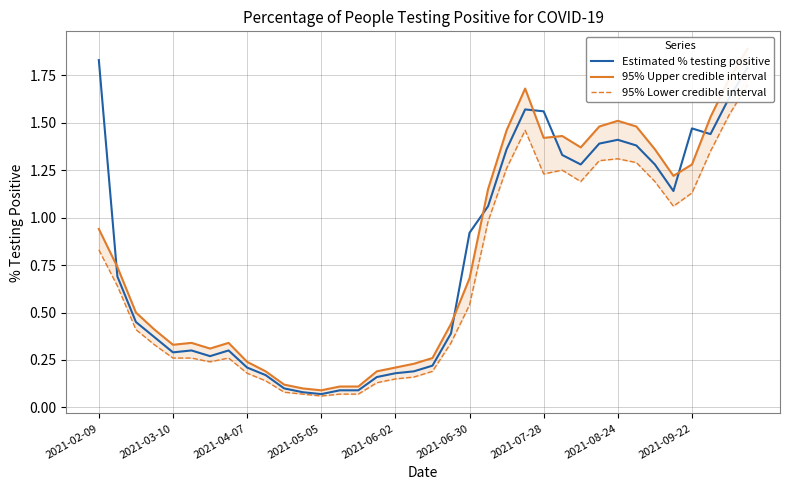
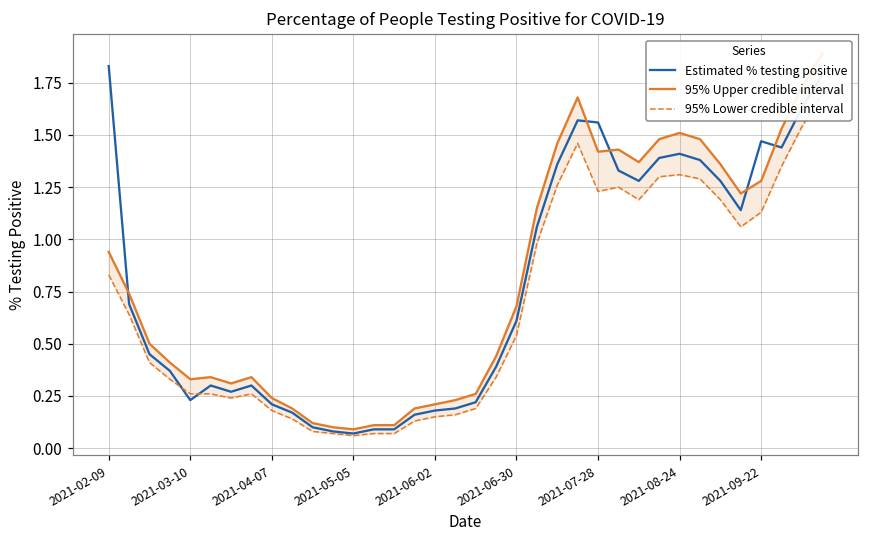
Estimated % testing positive, 2021-03-10: 0.29 -> 0.23
Estimated % testing positive, 2021-06-30: 0.92 -> 0.61
